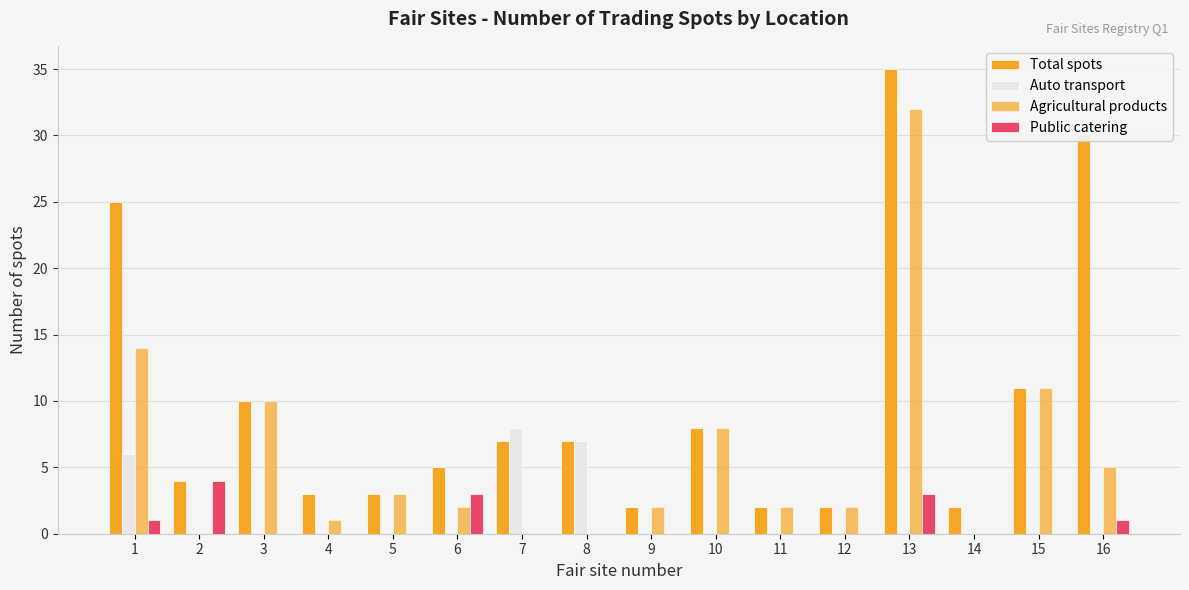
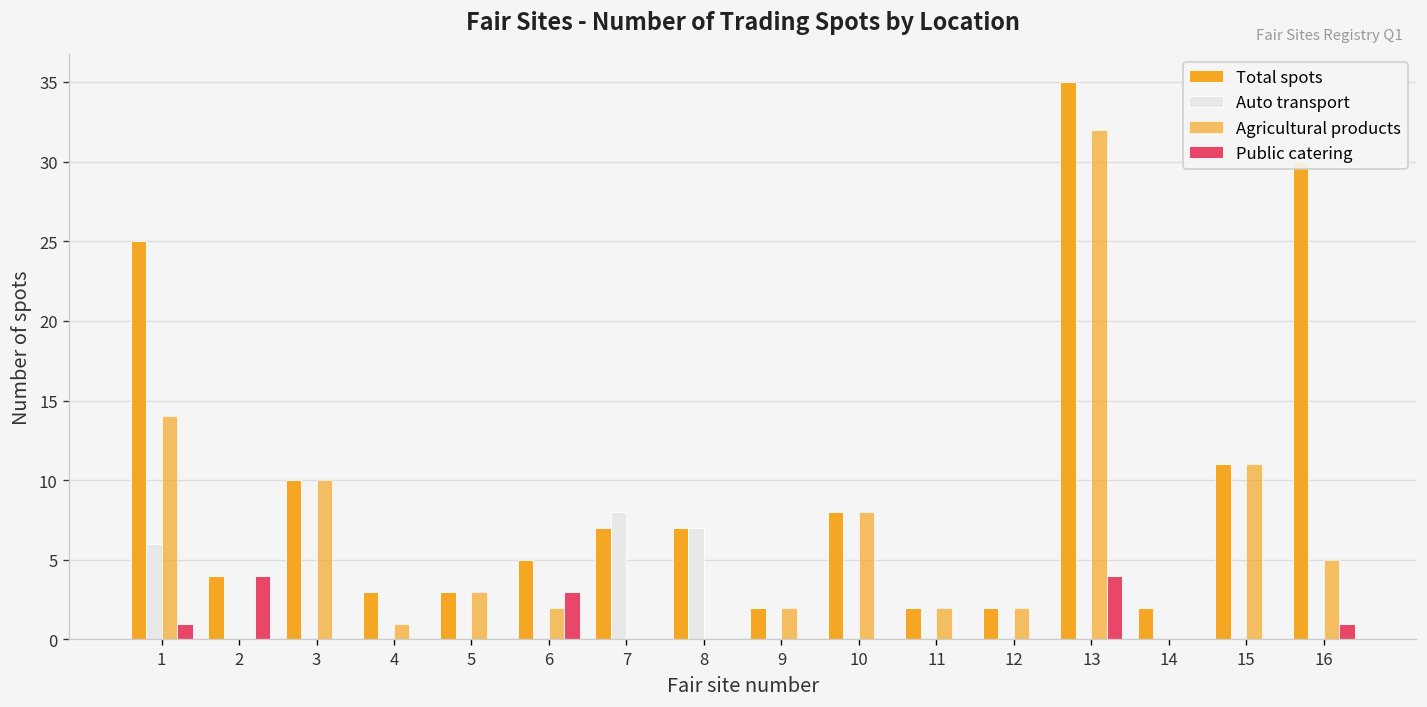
Public catering, 13: 3 -> 4
